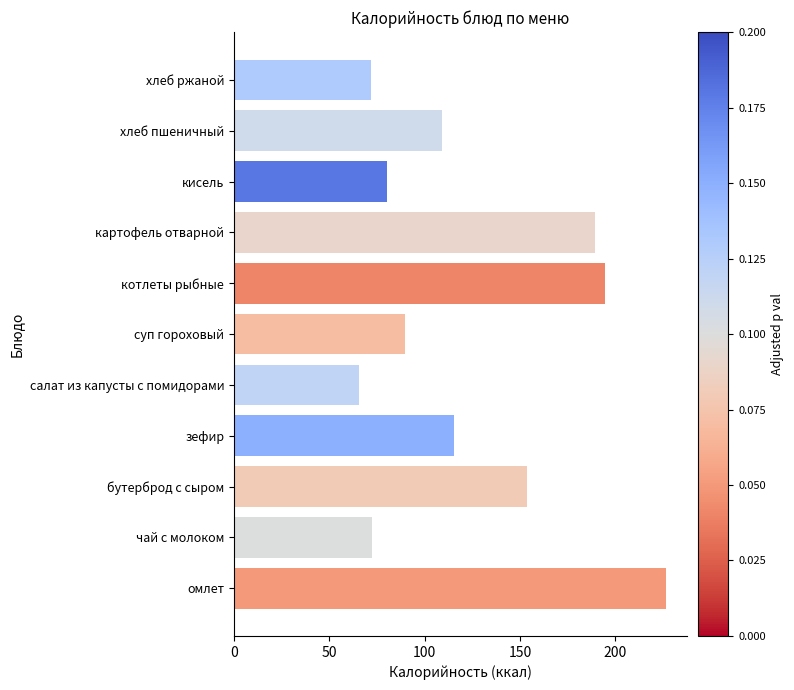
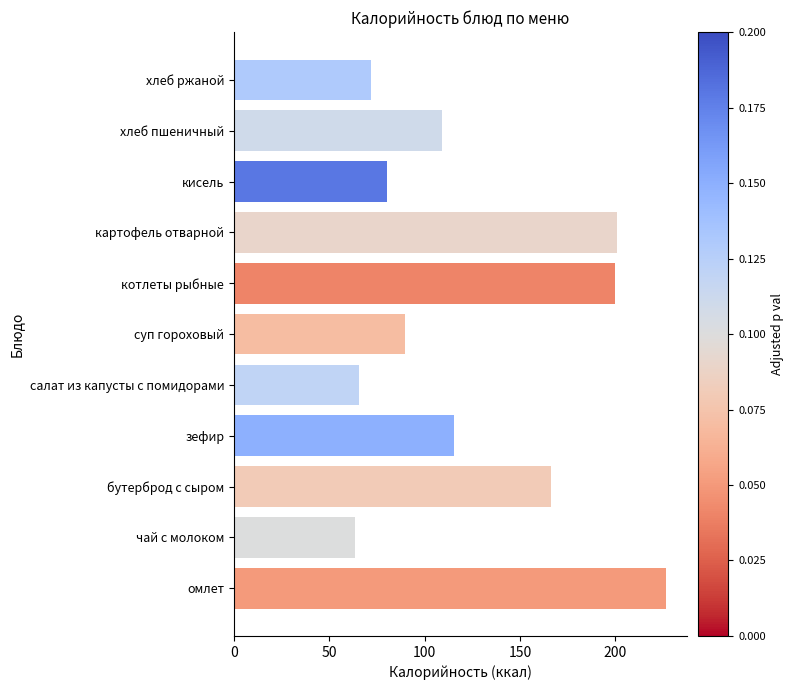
картофель отварной: 189 -> 201
котлеты рыбные: 195 -> 200
бутерброд с сыром: 154 -> 166
чай с молоком: 72 -> 64
